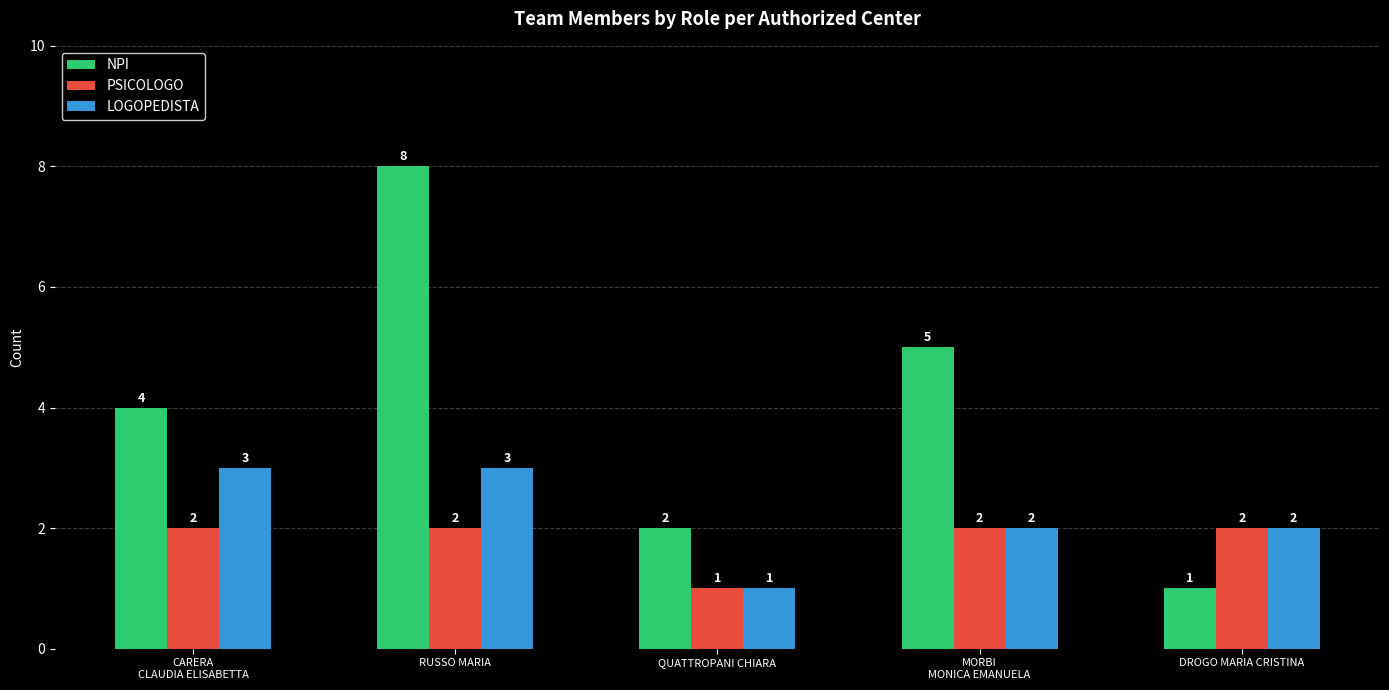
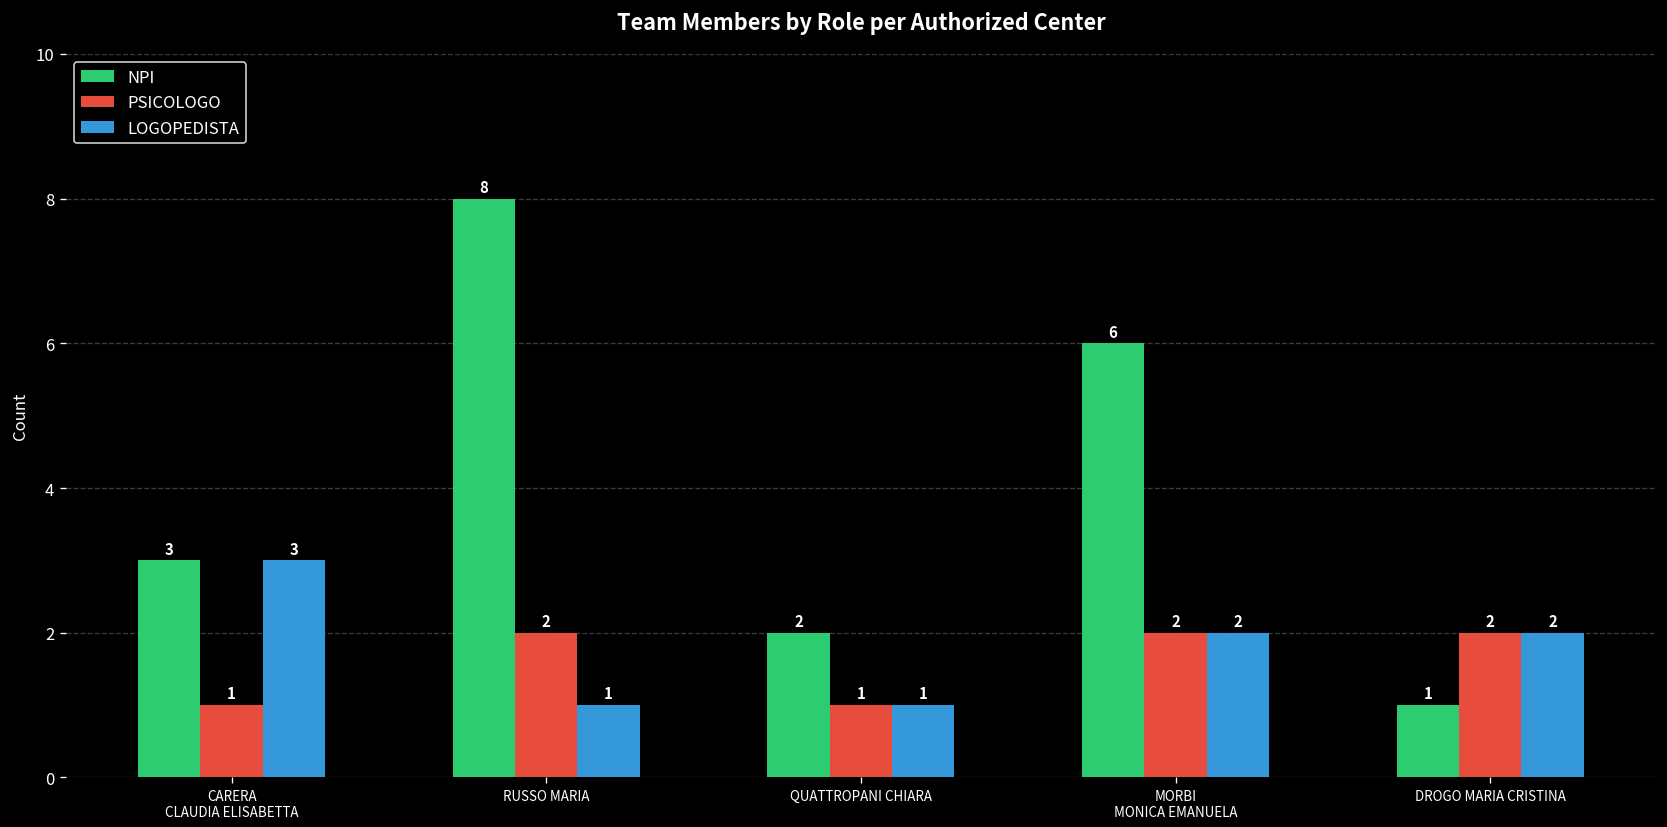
NPI, CARERA CLAUDIA ELISABETTA: 4 -> 3
PSICOLOGO, CARERA CLAUDIA ELISABETTA: 2 -> 1
LOGOPEDISTA, RUSSO MARIA: 3 -> 1
NPI, MORBI MONICA EMANUELA: 5 -> 6
